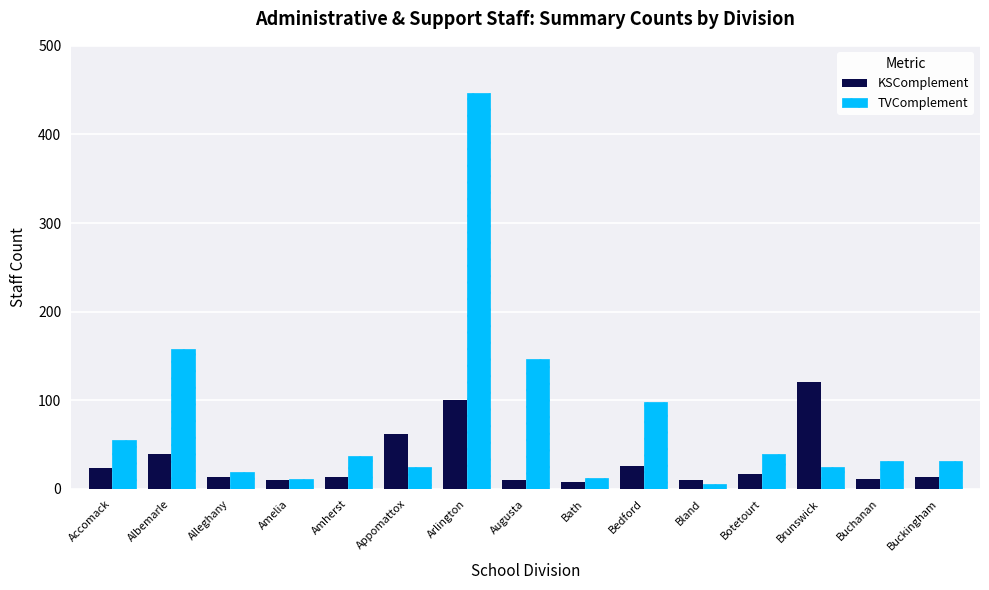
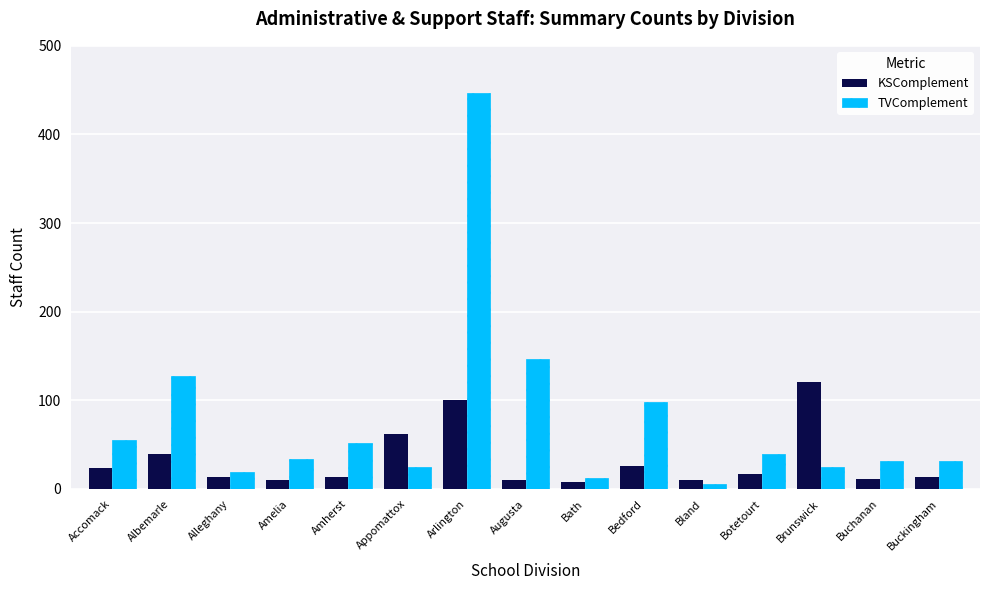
TVComplement, Albemarle: 160 -> 130
TVComplement, Amelia: 10 -> 30
TVComplement, Amherst: 40 -> 50
